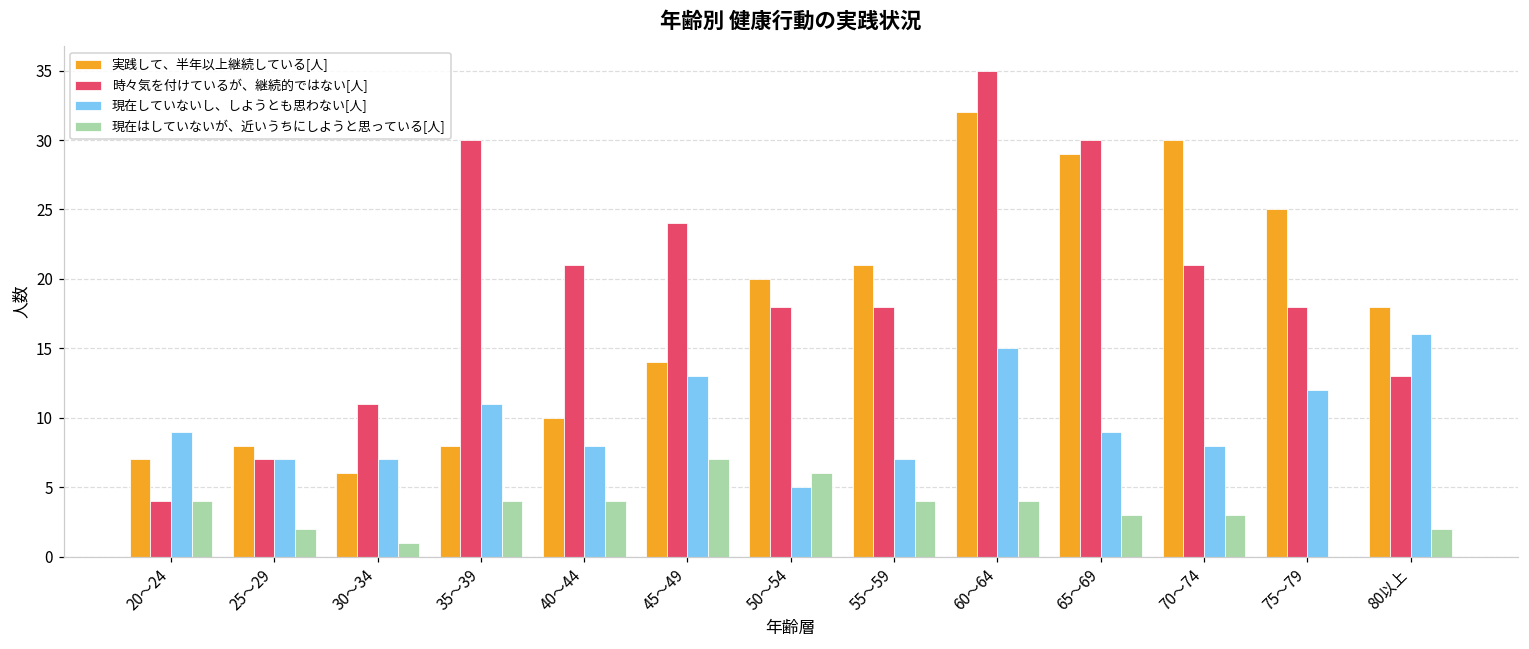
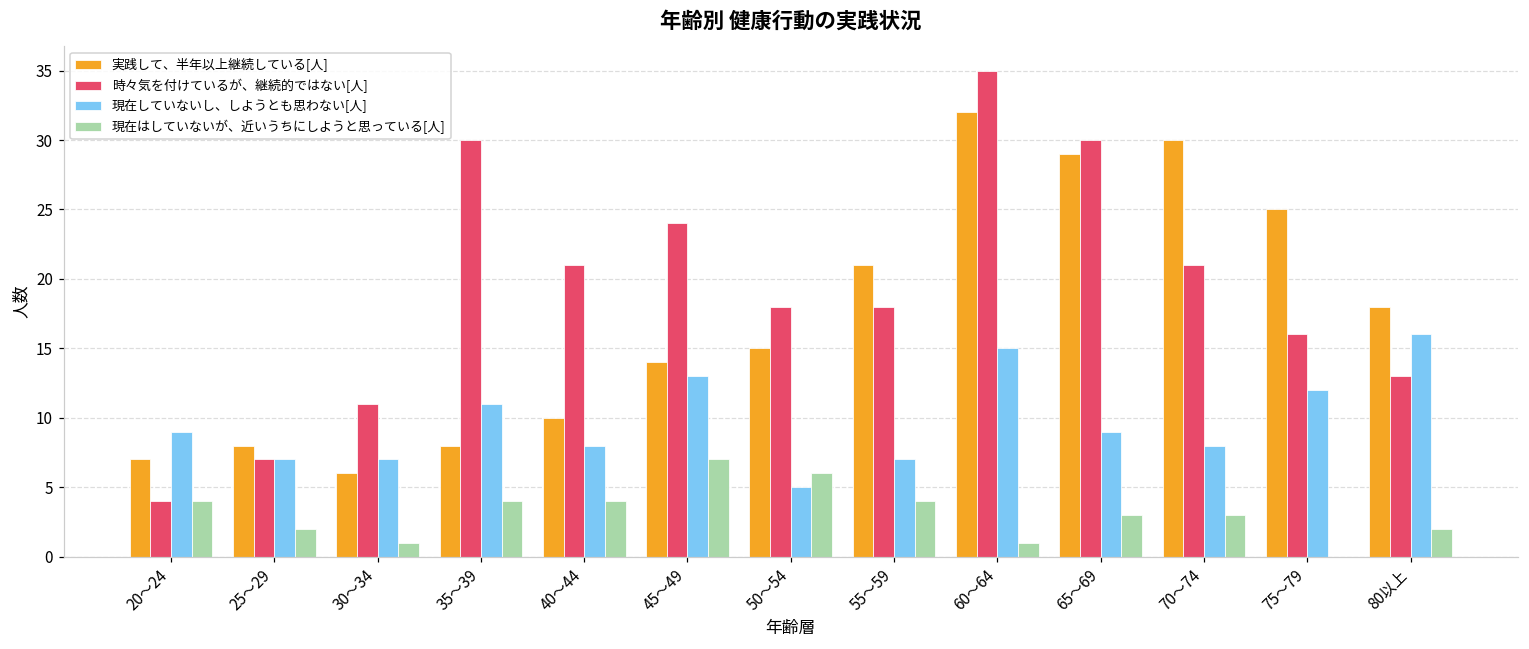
実践して、半年以上継続している[人], 50～54: 20 -> 15
現在はしていないが、近いうちにしようと思っている[人], 60～64: 4 -> 1
時々気を付けているが、継続的ではない[人], 75～79: 18 -> 16
